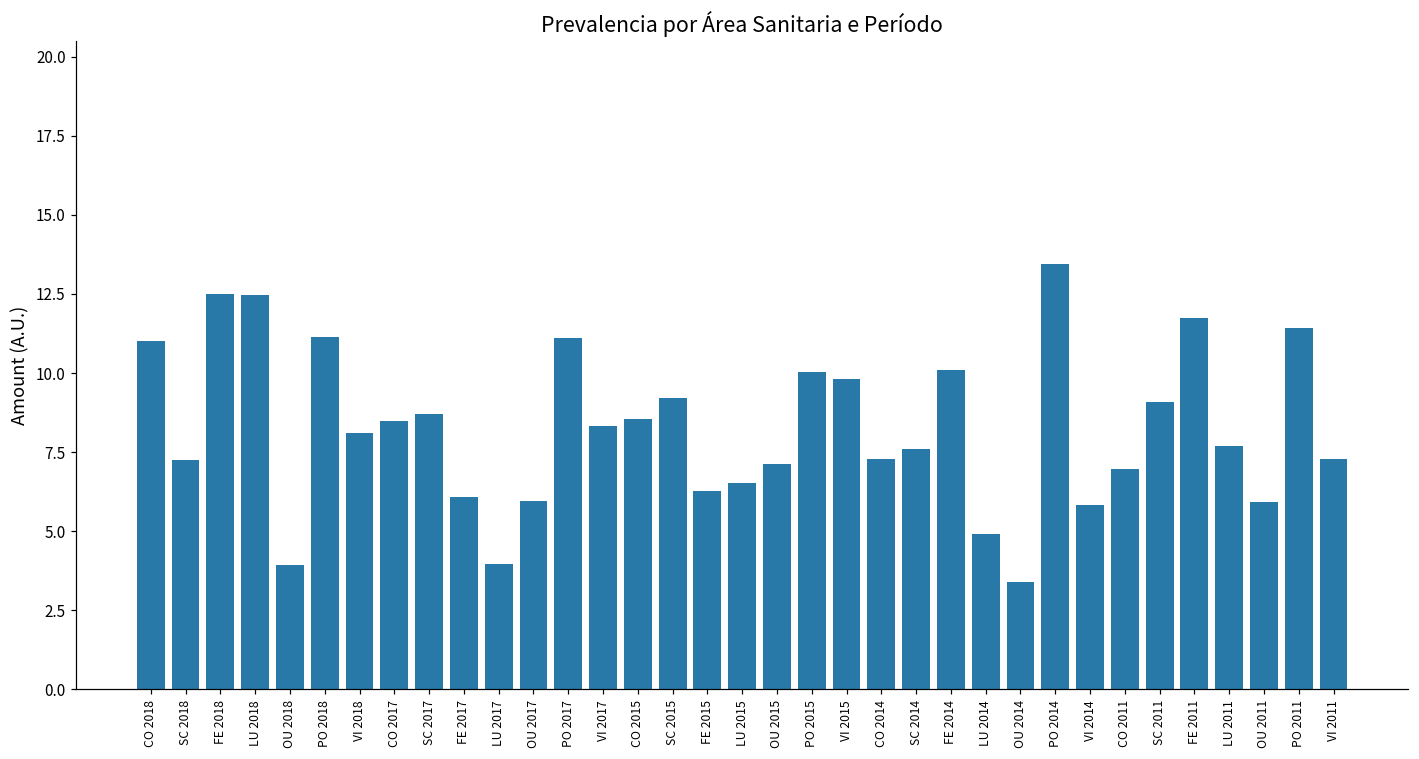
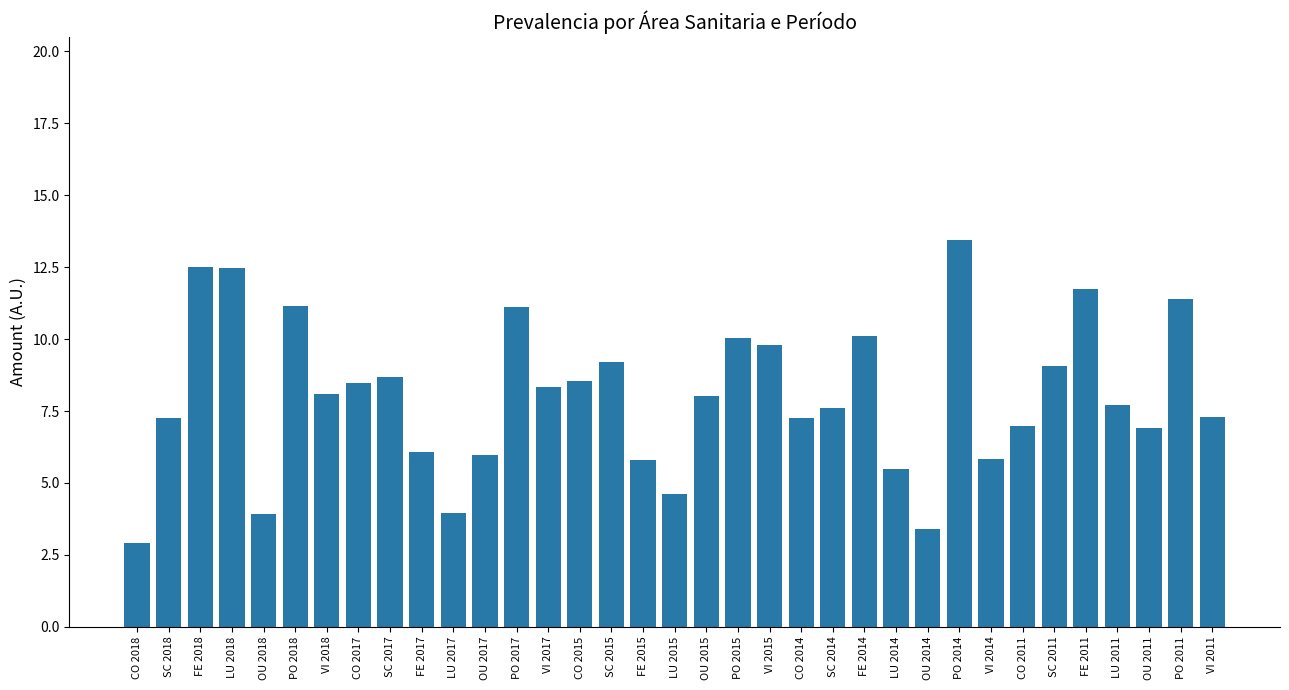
CO 2018: 11.0 -> 2.9
FE 2015: 6.3 -> 5.8
LU 2015: 6.5 -> 4.6
OU 2015: 7.1 -> 8.0
LU 2014: 4.9 -> 5.5
OU 2011: 5.9 -> 6.9
